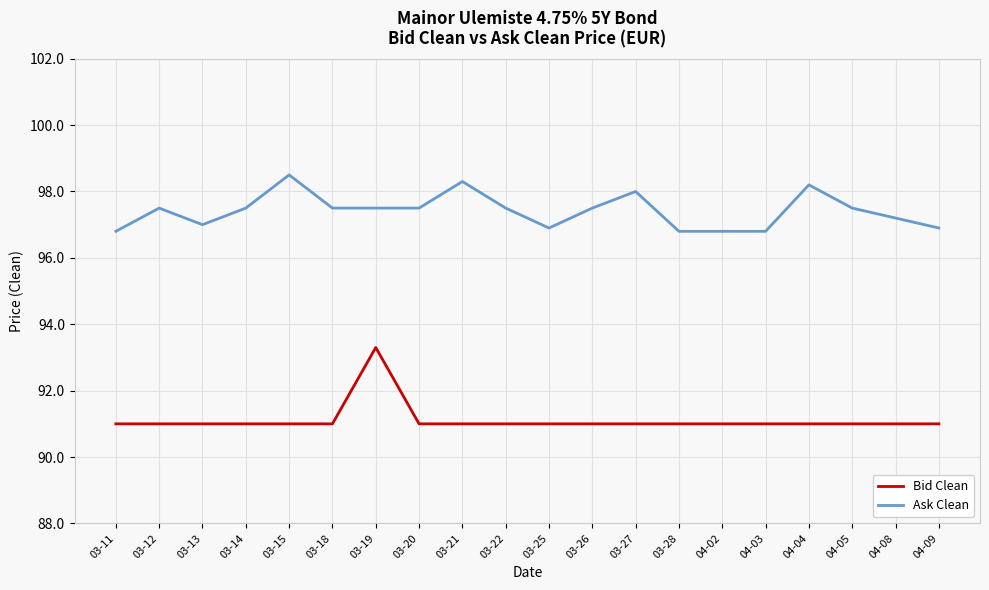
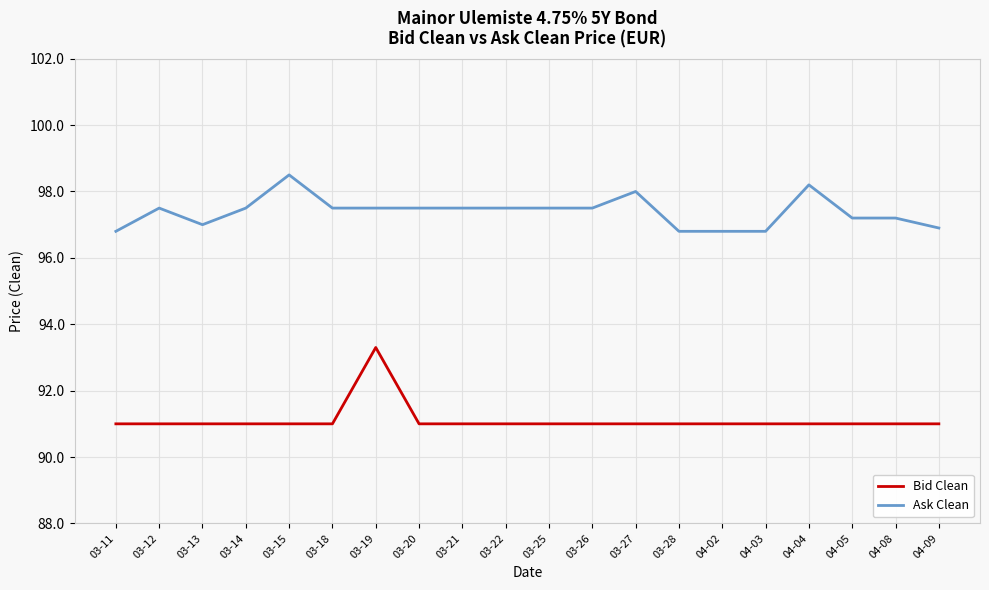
Ask Clean, 03-21: 98.3 -> 97.5
Ask Clean, 03-25: 96.9 -> 97.5
Ask Clean, 04-05: 97.5 -> 97.2
